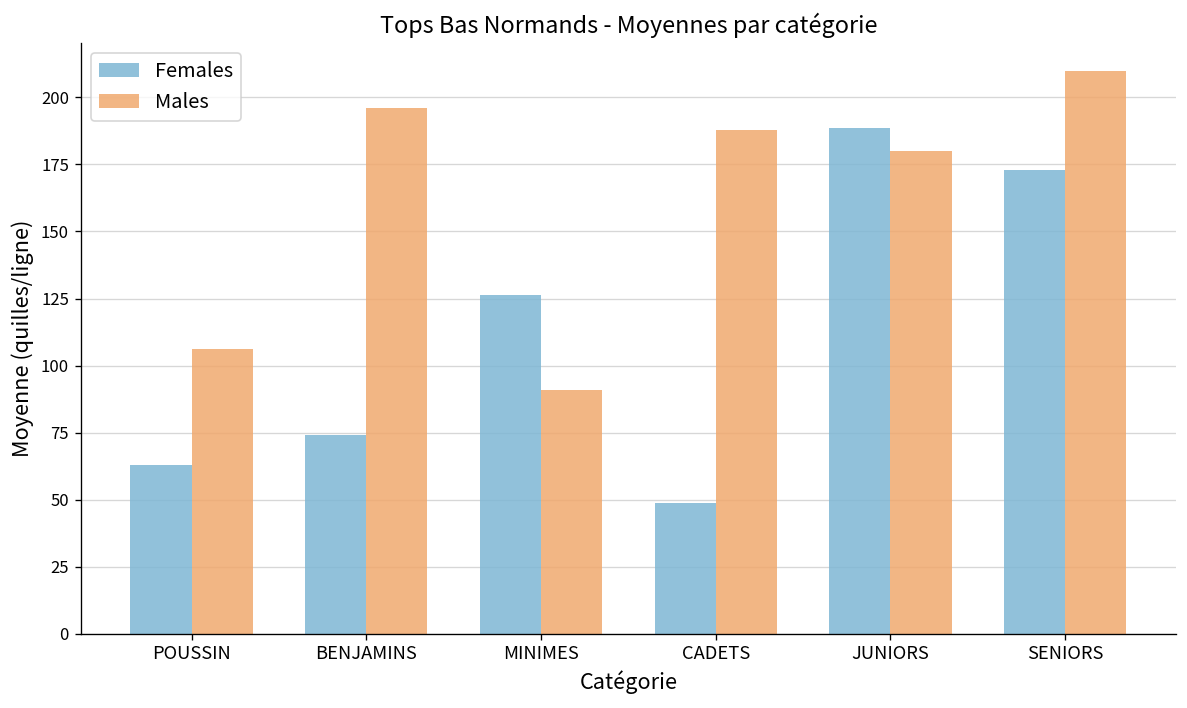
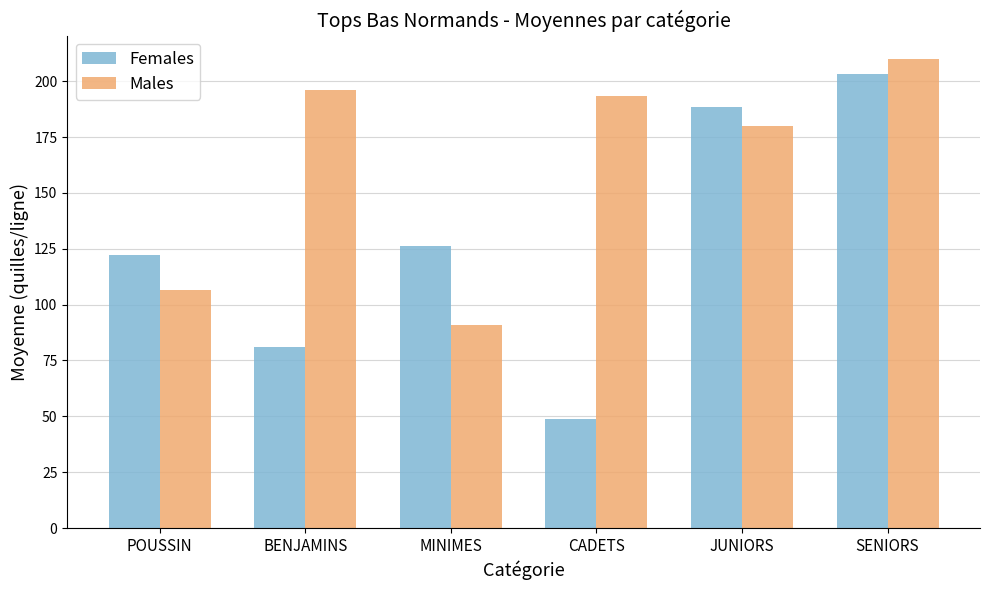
Females, POUSSIN: 63 -> 122
Females, BENJAMINS: 74 -> 81
Males, CADETS: 188 -> 193
Females, SENIORS: 173 -> 203
